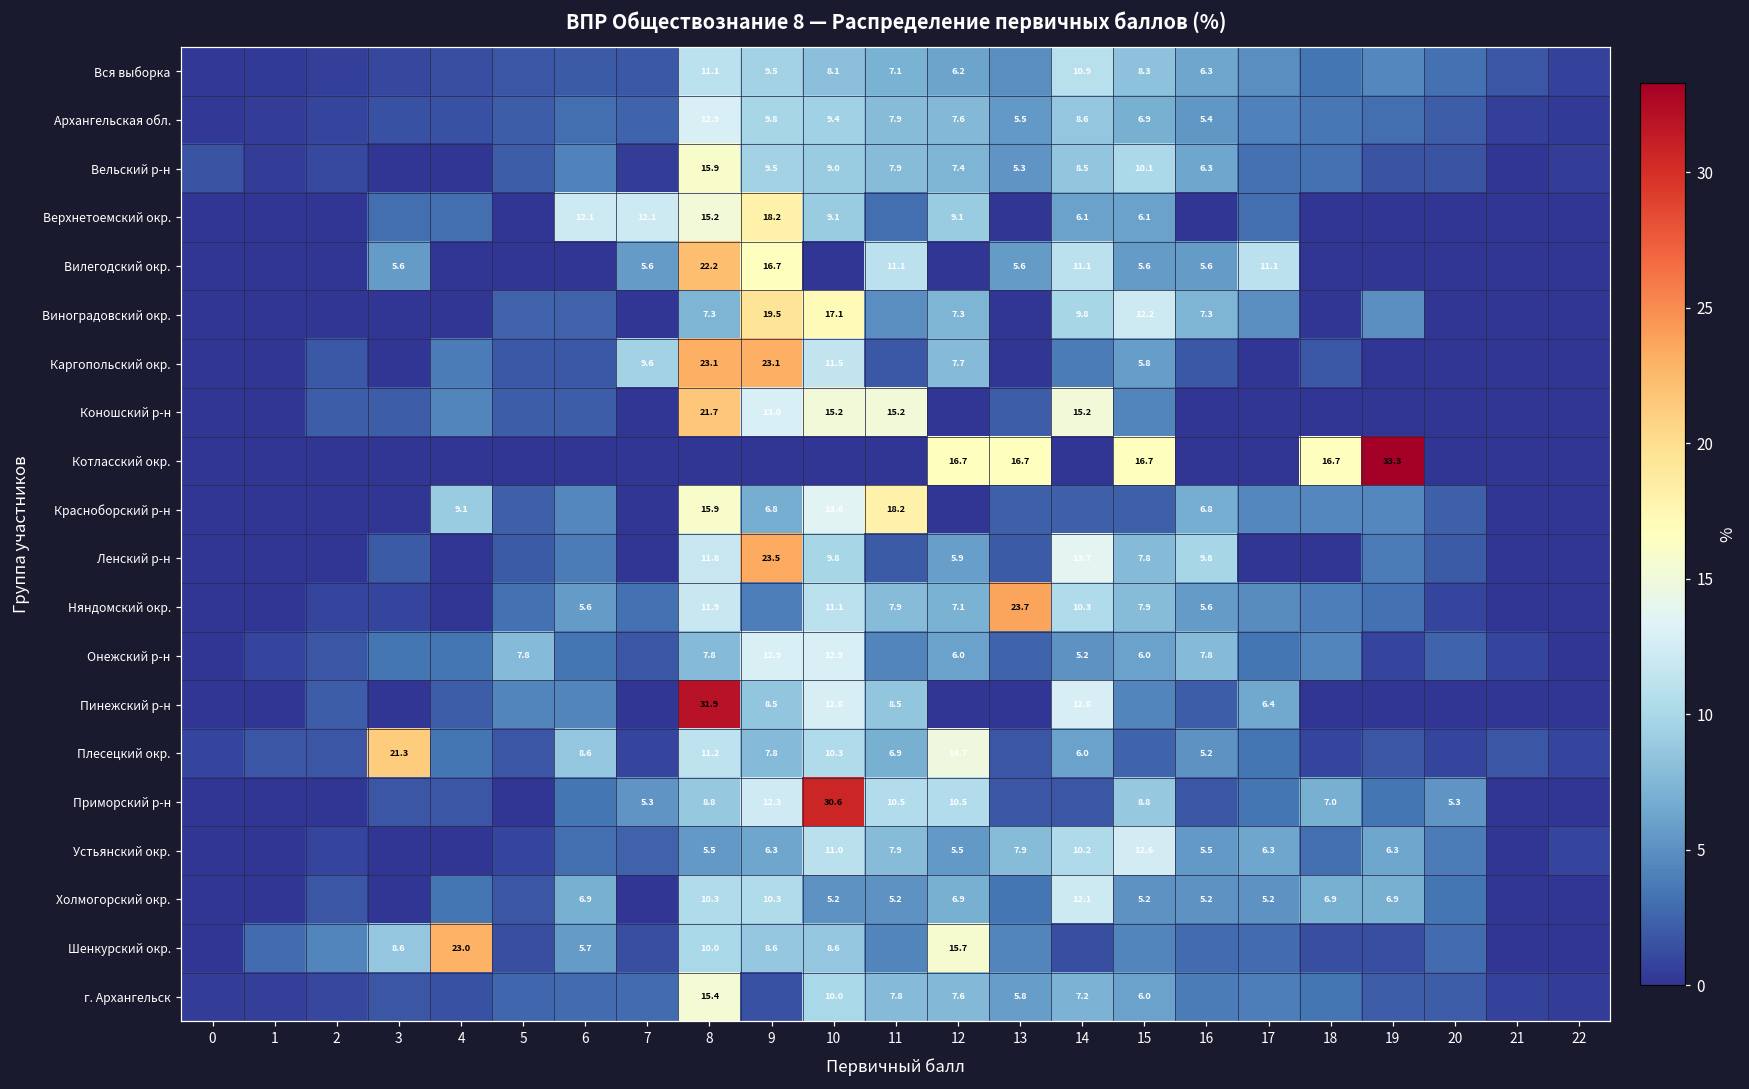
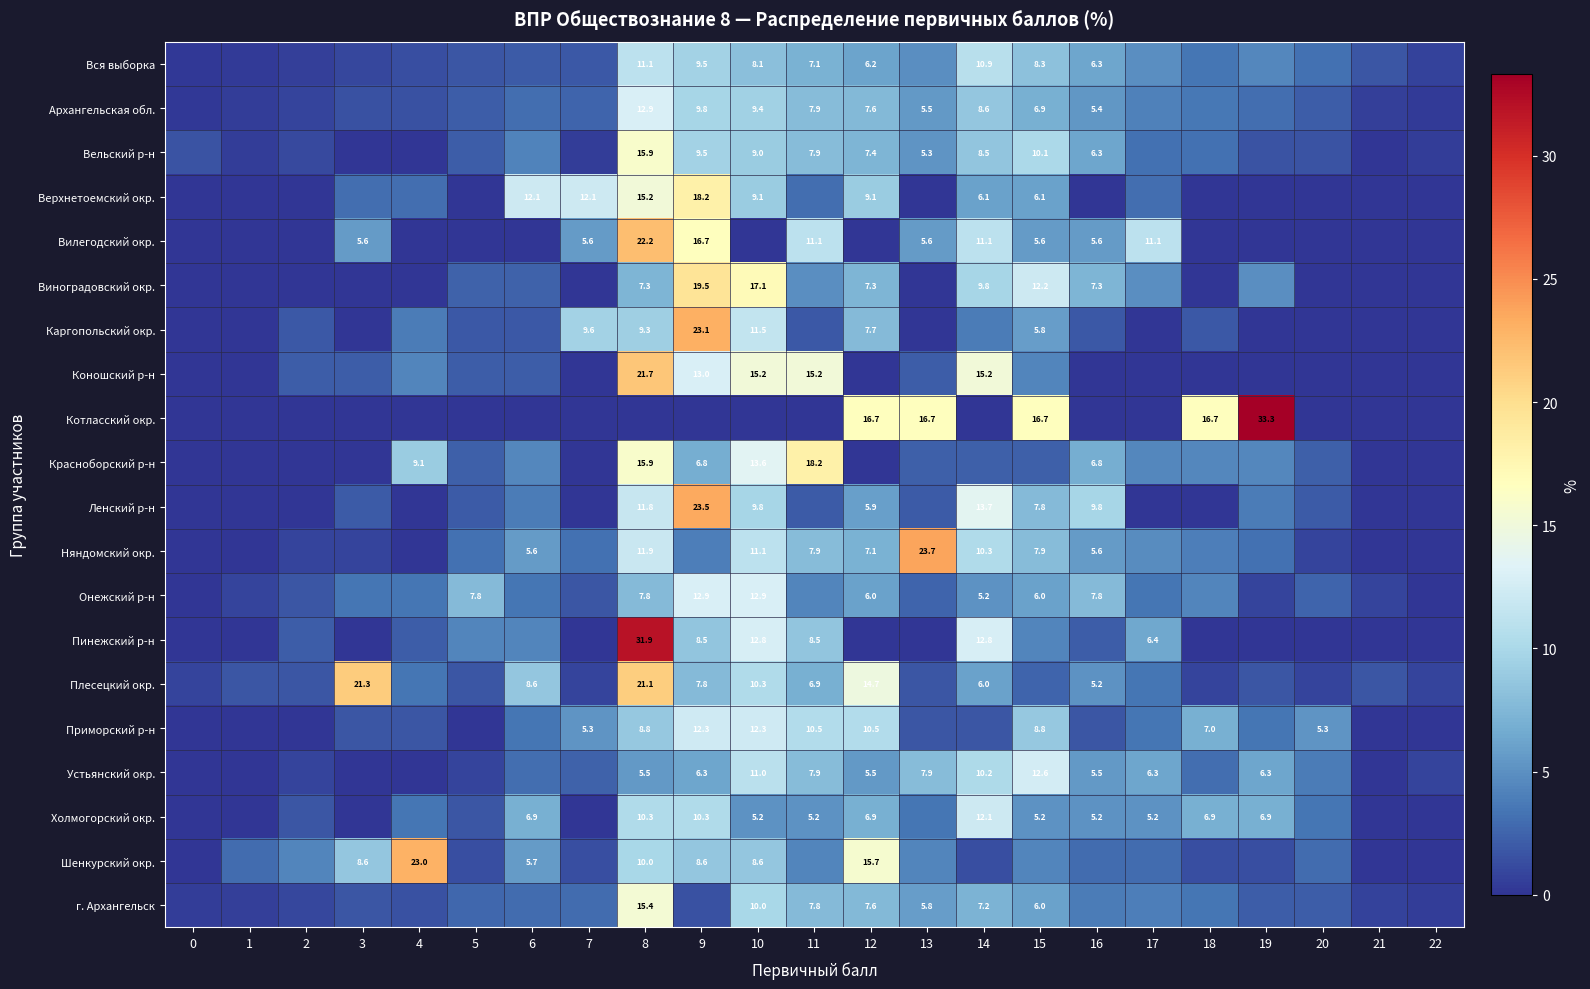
Каргопольский окр., 8: 23.1 -> 9.3
Плесецкий окр., 8: 11.2 -> 21.1
Приморский р-н, 10: 30.6 -> 12.3
